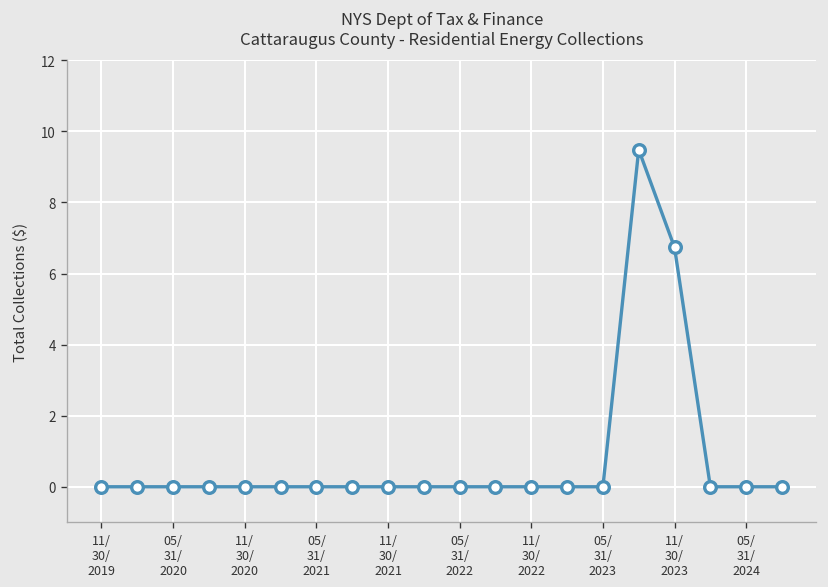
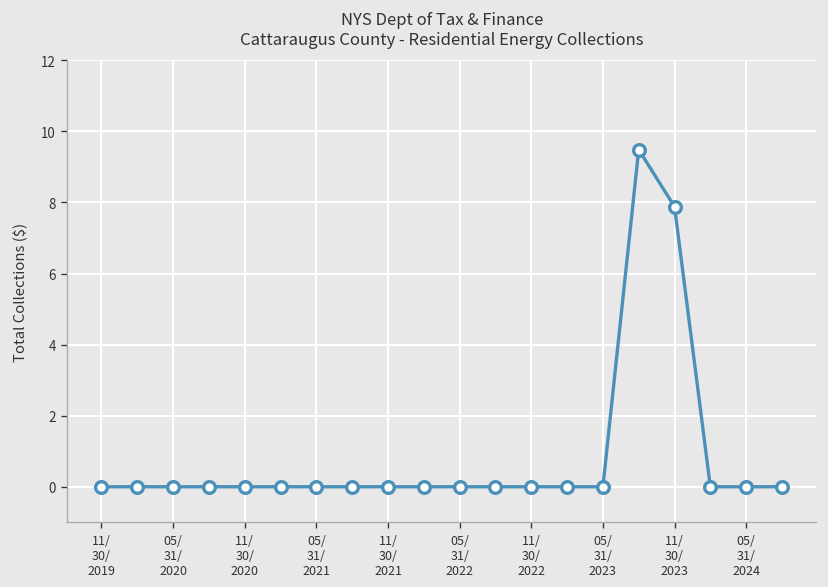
11/ 30/ 2023: 6.7 -> 7.9
